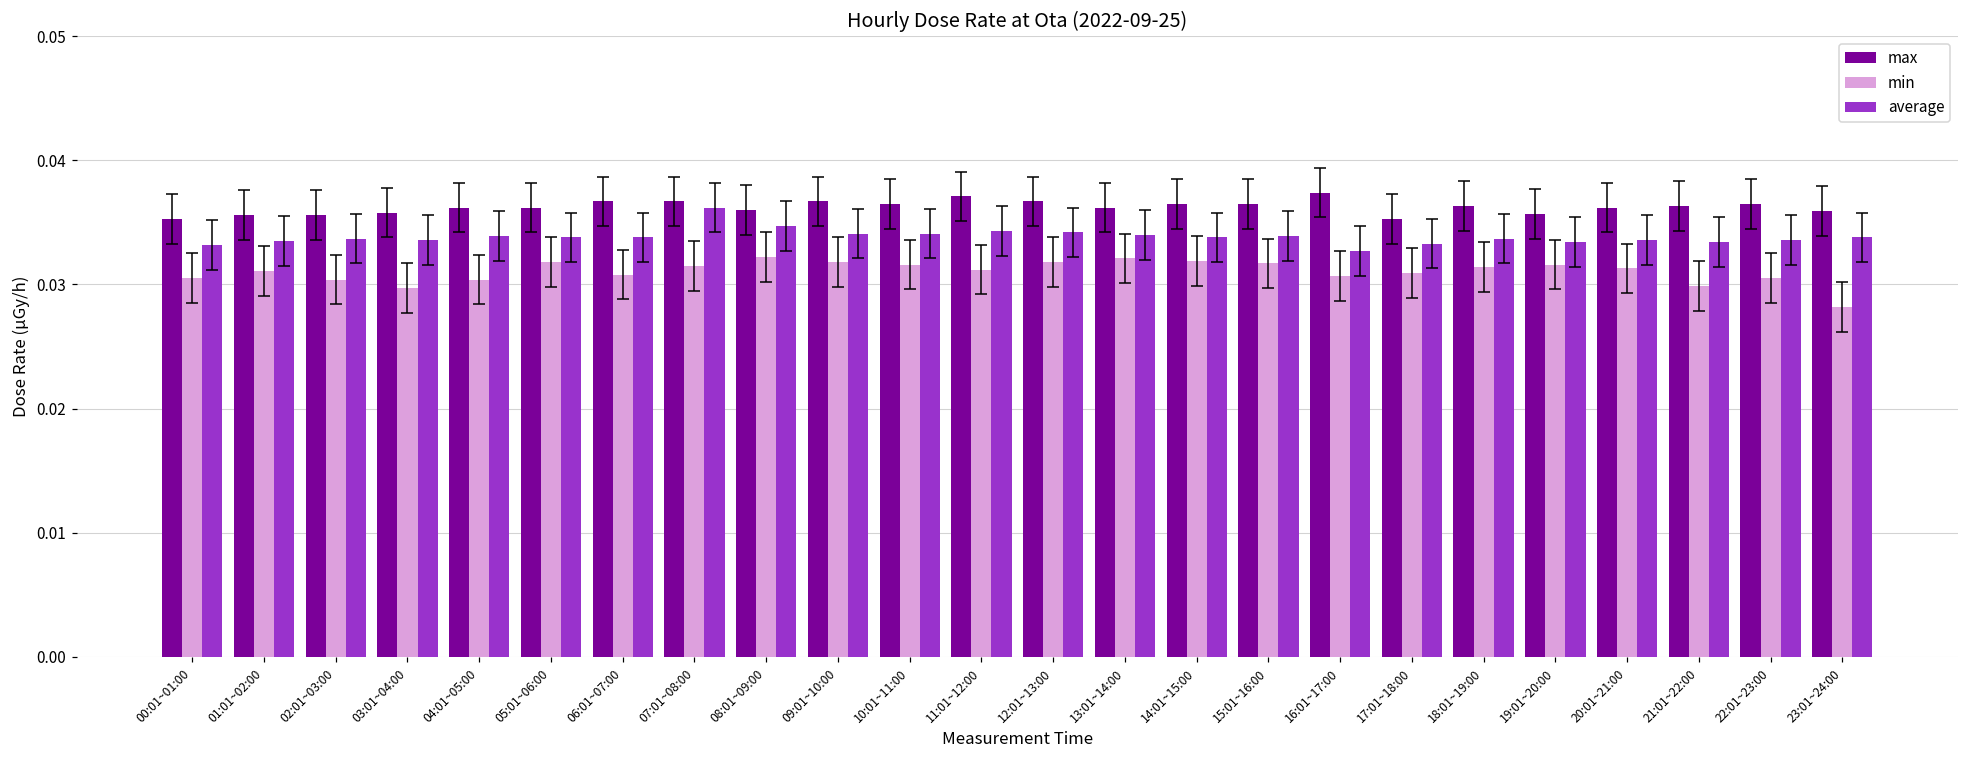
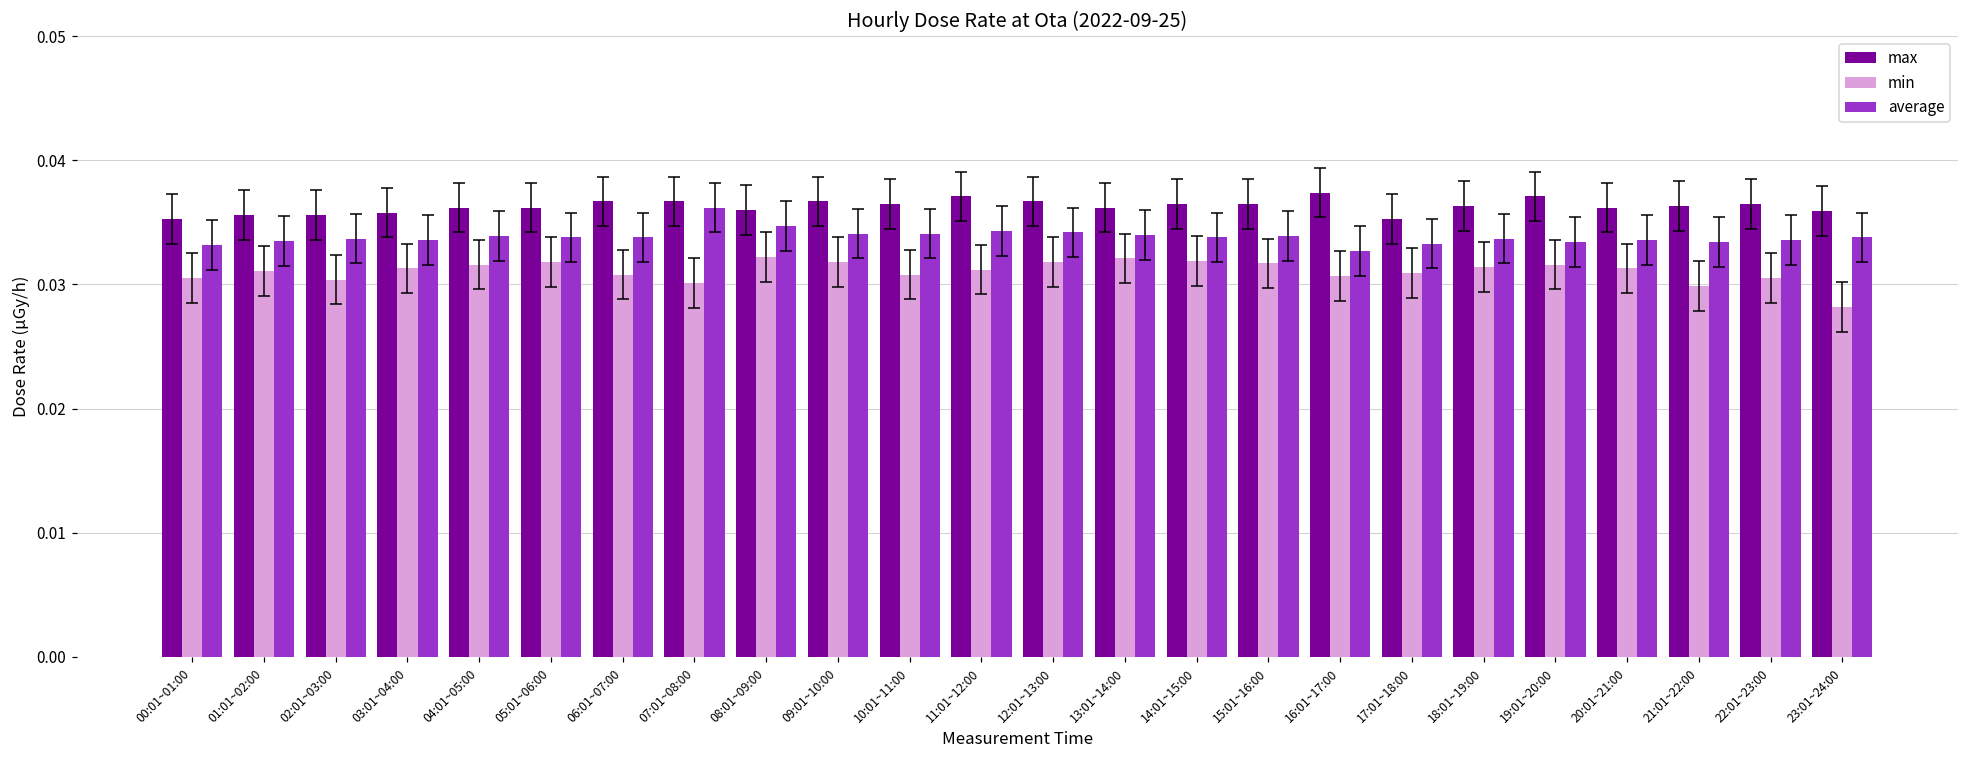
min, 03:01~04:00: 0.0297 -> 0.0313
min, 04:01~05:00: 0.0304 -> 0.0316
min, 07:01~08:00: 0.0315 -> 0.0301
min, 10:01~11:00: 0.0316 -> 0.0308
max, 19:01~20:00: 0.0357 -> 0.0371
